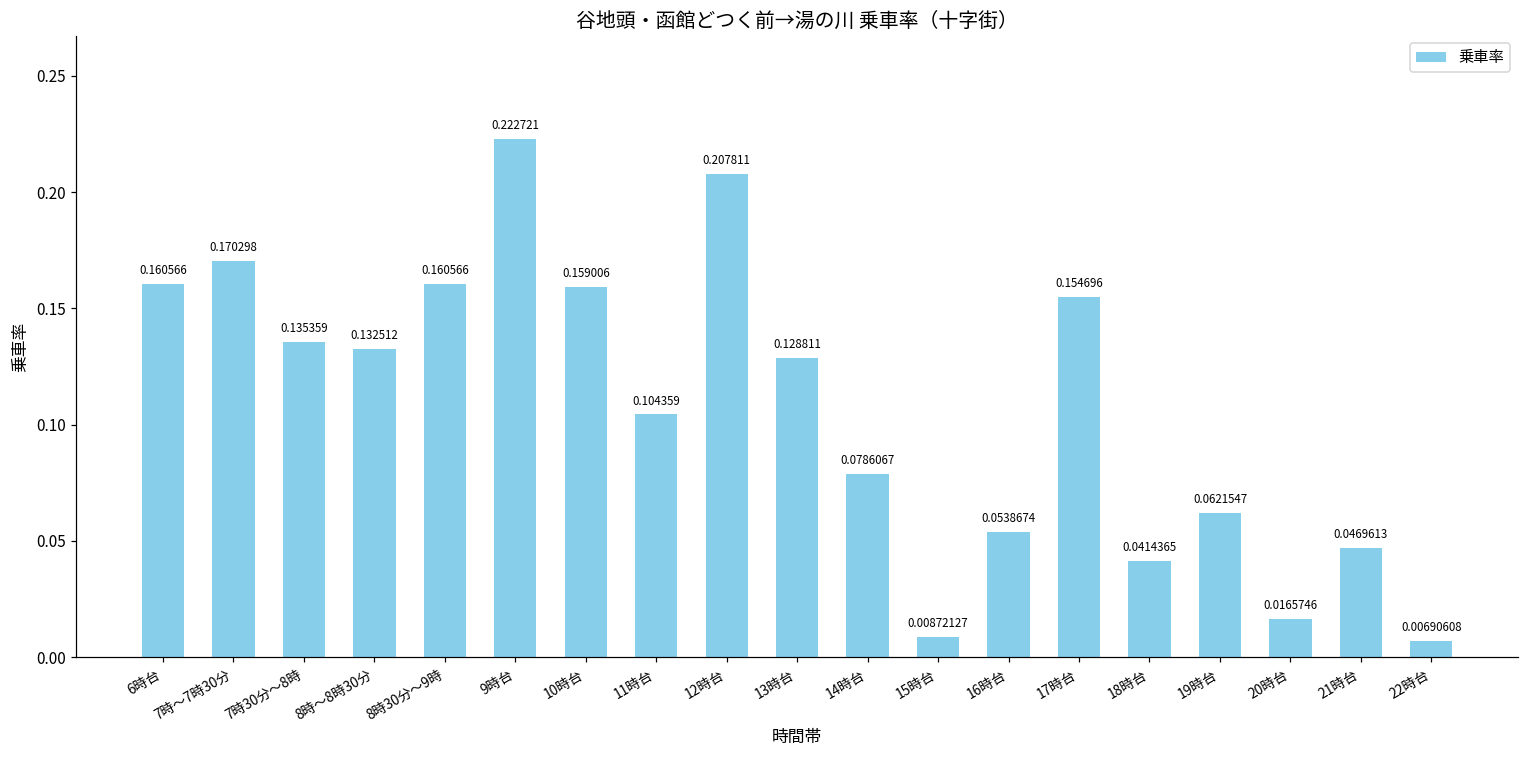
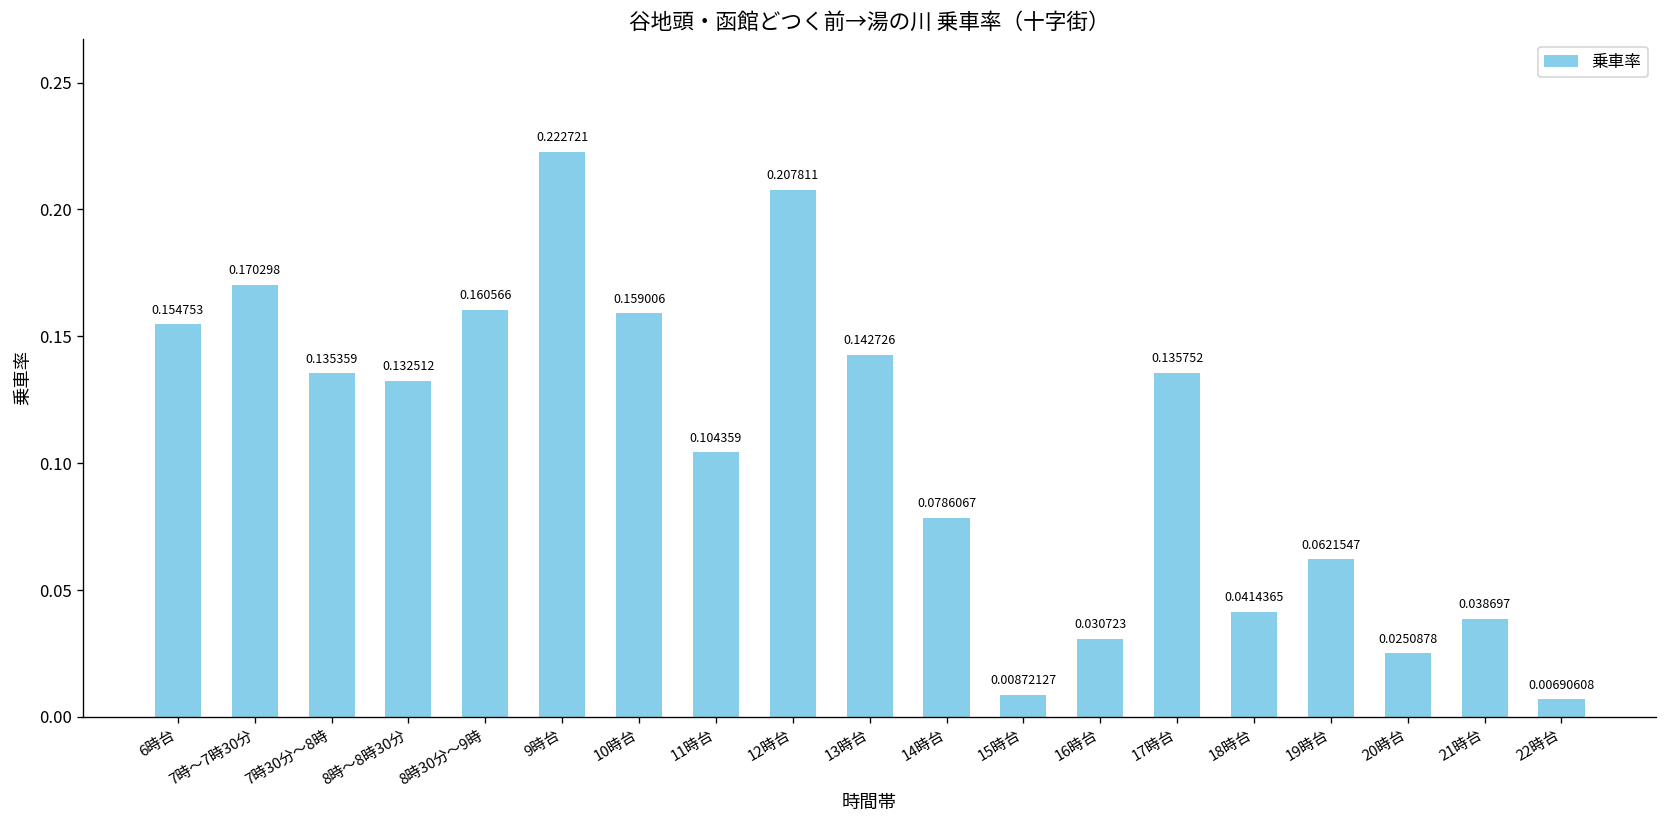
6時台: 0.160566 -> 0.154753
13時台: 0.128811 -> 0.142726
16時台: 0.0538674 -> 0.030723
17時台: 0.154696 -> 0.135752
20時台: 0.0165746 -> 0.0250878
21時台: 0.0469613 -> 0.038697
